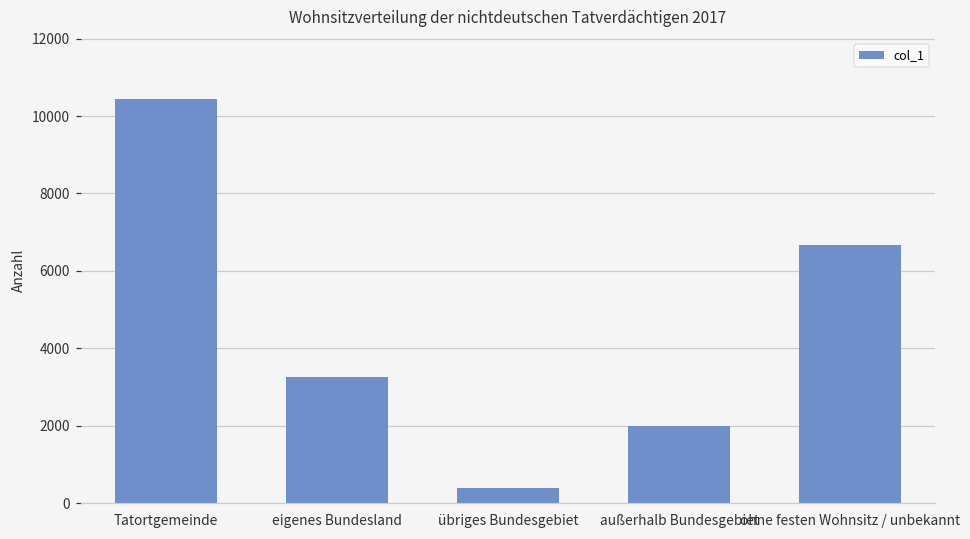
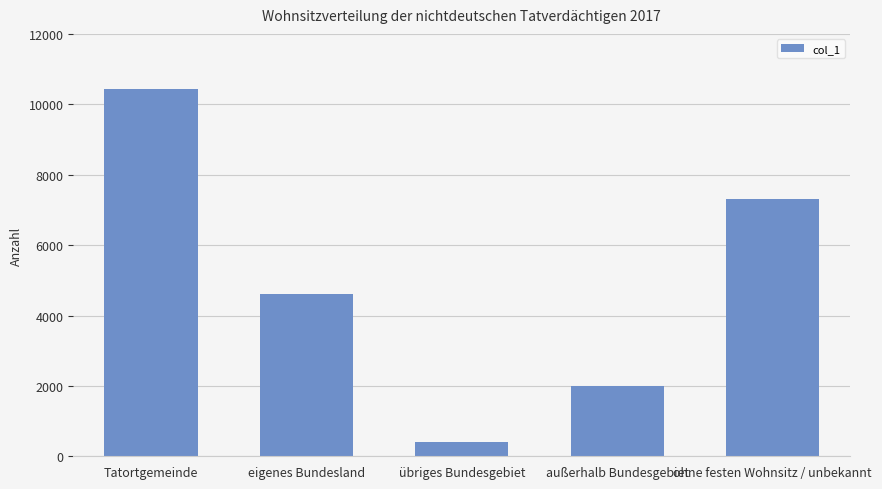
eigenes Bundesland: 3300 -> 4600
ohne festen Wohnsitz / unbekannt: 6700 -> 7300
